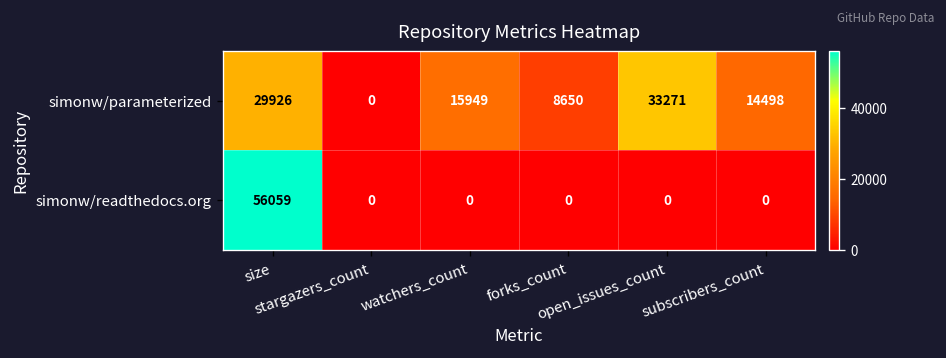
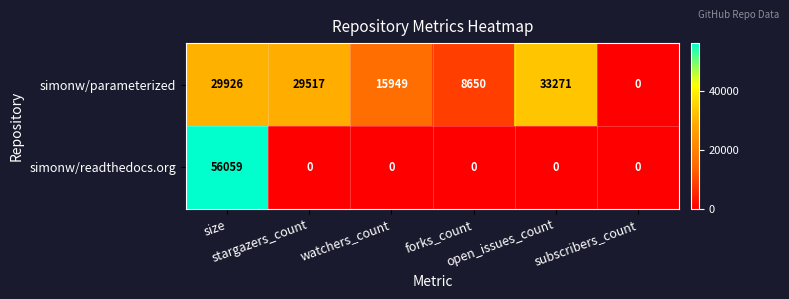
simonw/parameterized, stargazers_count: 0 -> 29517
simonw/parameterized, subscribers_count: 14498 -> 0
